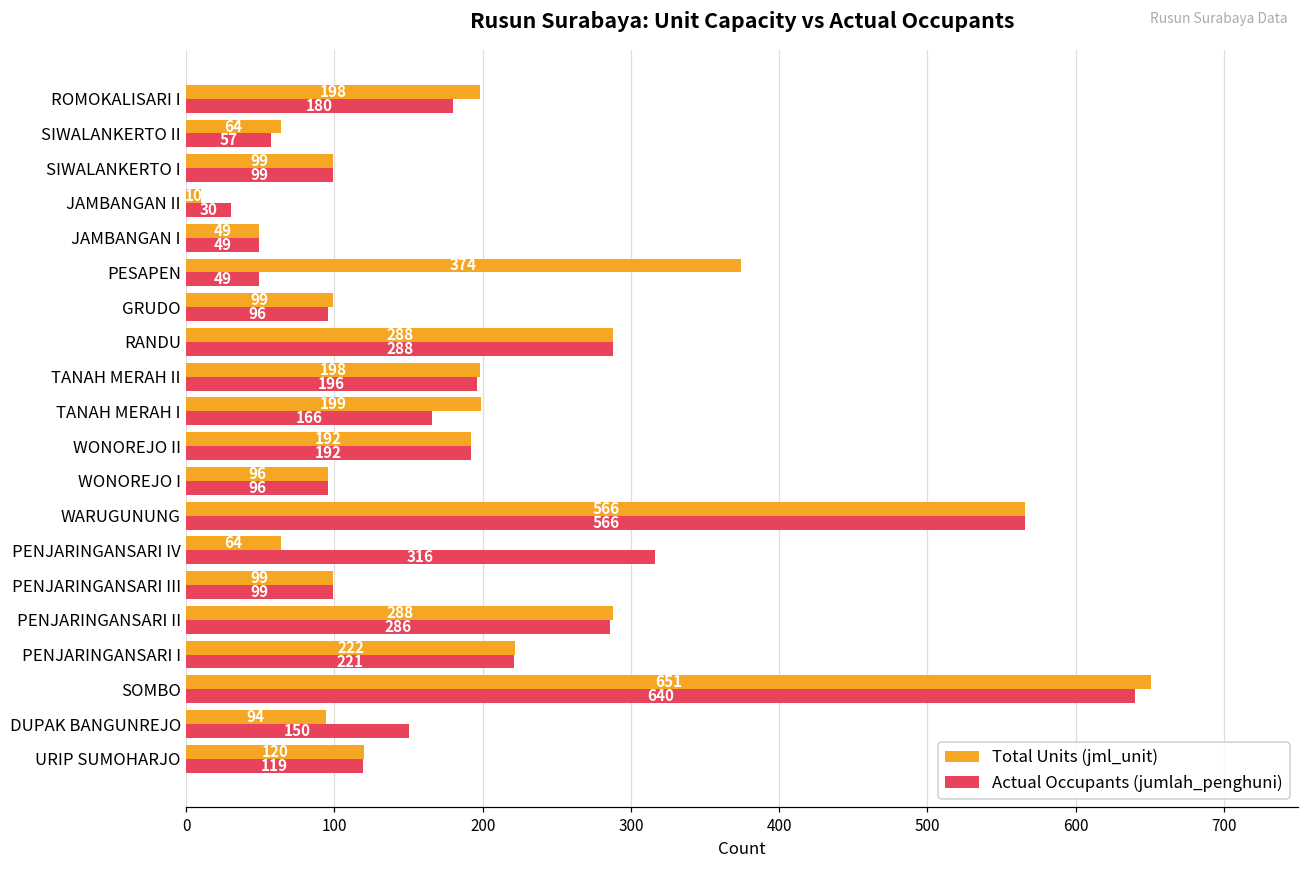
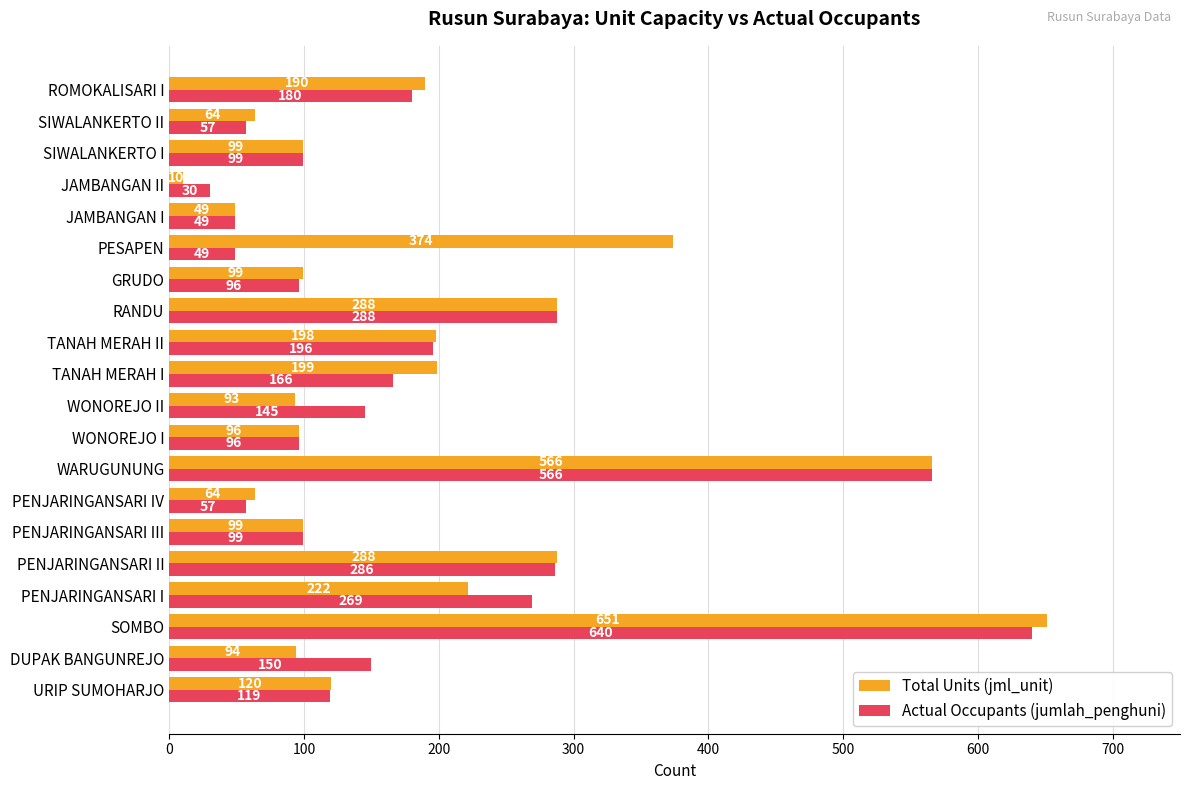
Total Units (jml_unit), ROMOKALISARI I: 198 -> 190
Total Units (jml_unit), WONOREJO II: 192 -> 93
Actual Occupants (jumlah_penghuni), WONOREJO II: 192 -> 145
Actual Occupants (jumlah_penghuni), PENJARINGANSARI IV: 316 -> 57
Actual Occupants (jumlah_penghuni), PENJARINGANSARI I: 221 -> 269
